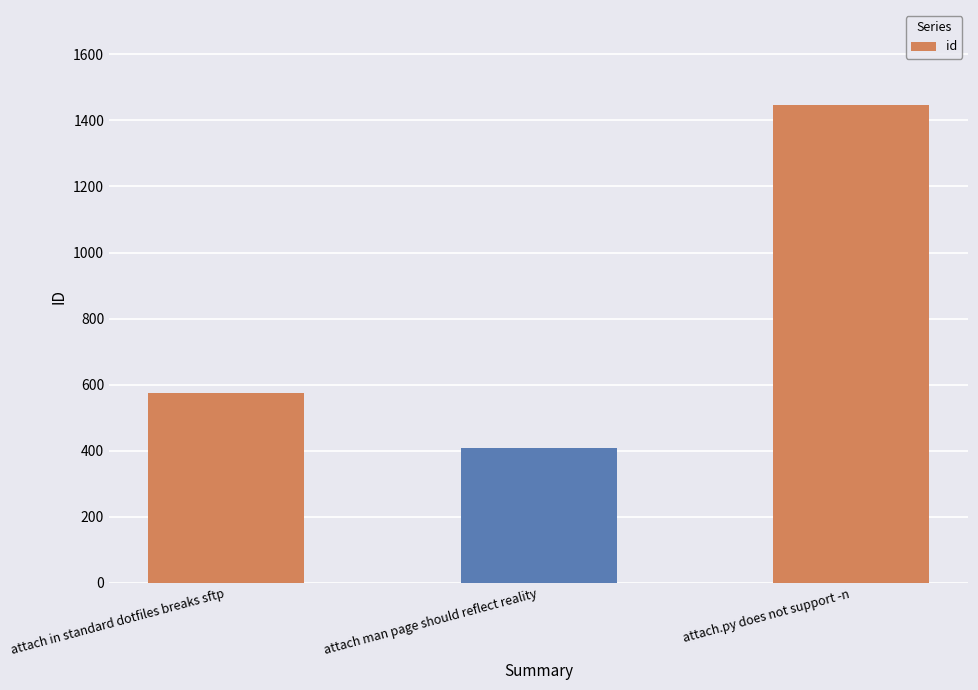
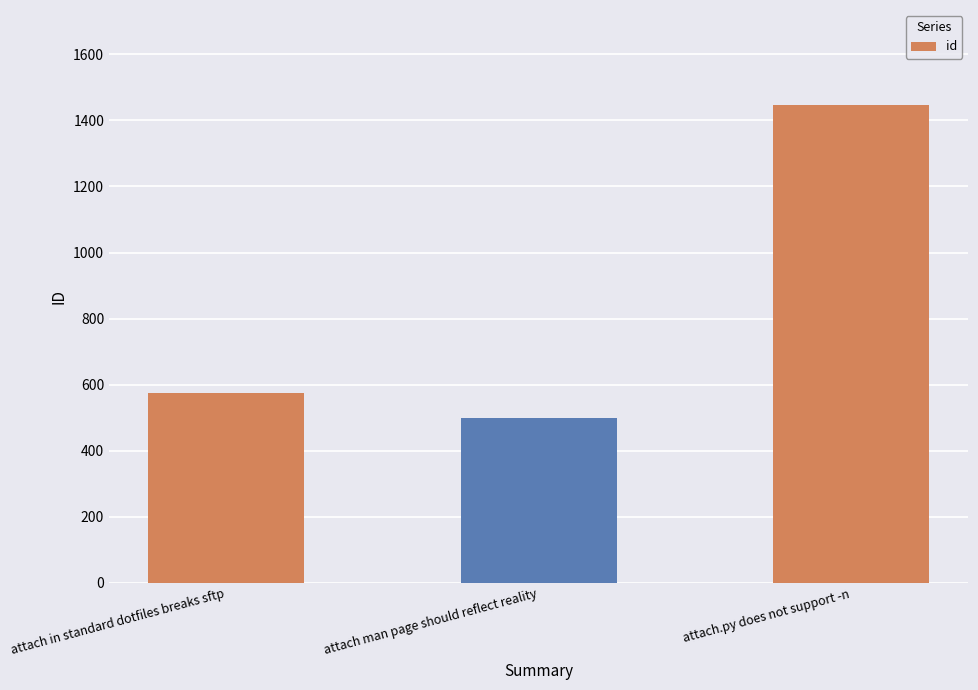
attach man page should reflect reality: 410 -> 500
